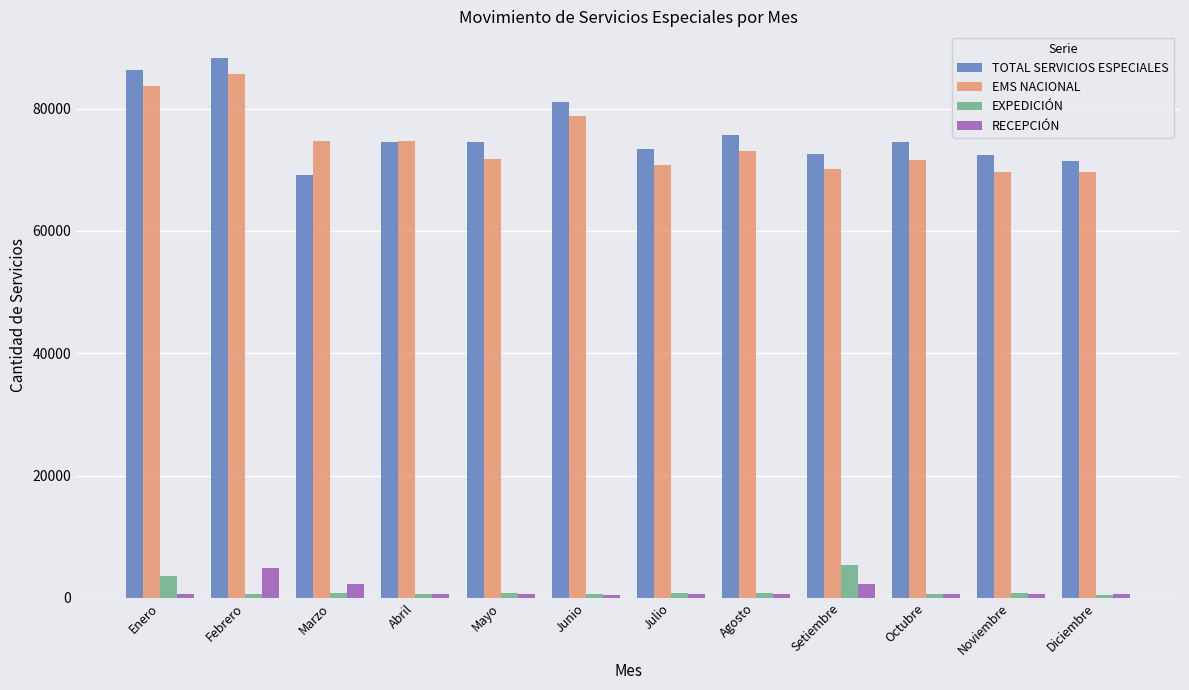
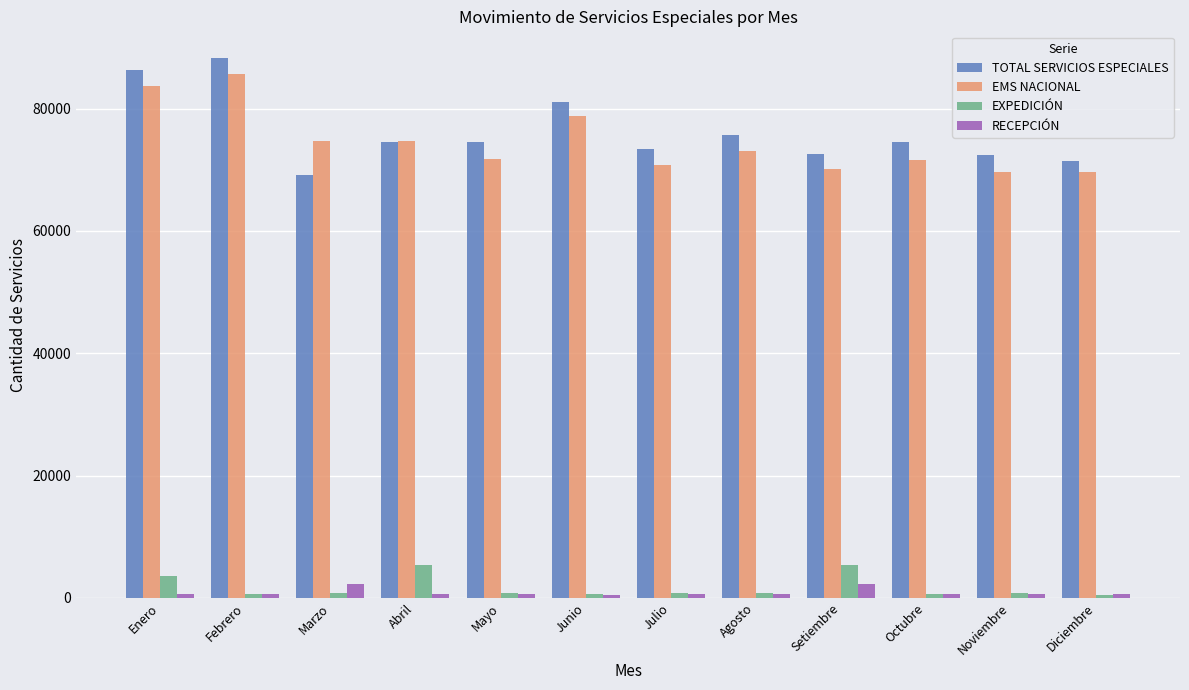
RECEPCIÓN, Febrero: 5000 -> 1000
EXPEDICIÓN, Abril: 1000 -> 5000
